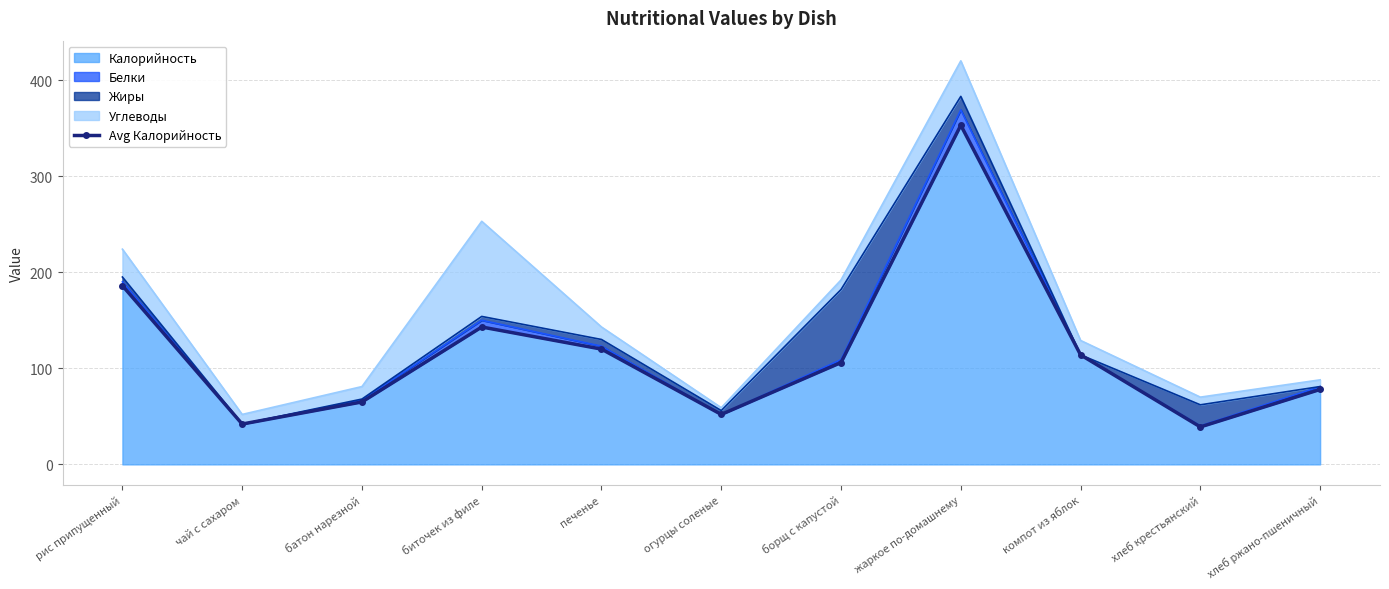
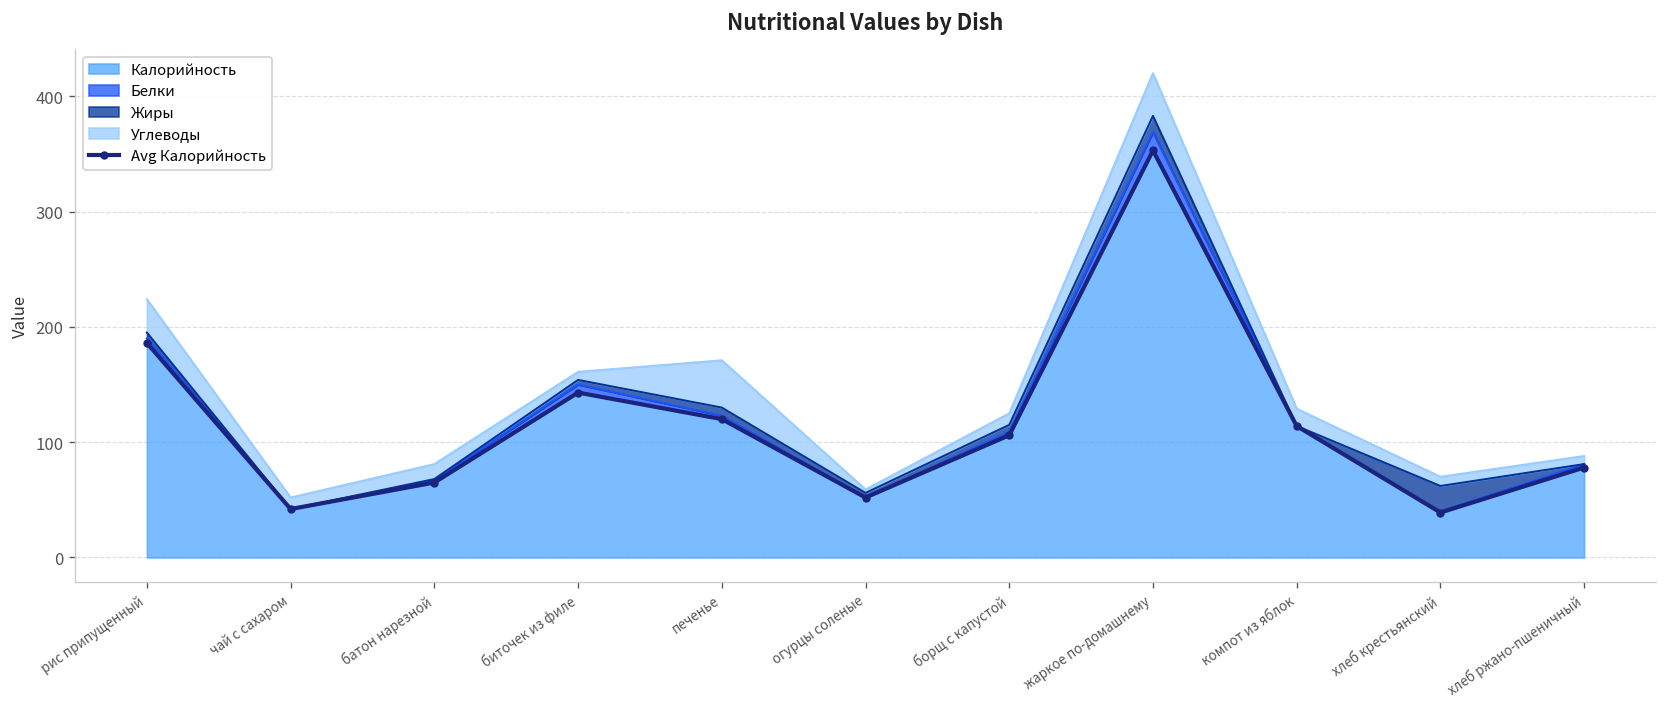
Углеводы, биточек из филе: 100 -> 10
Углеводы, печенье: 10 -> 40
Жиры, борщ с капустой: 70 -> 10
